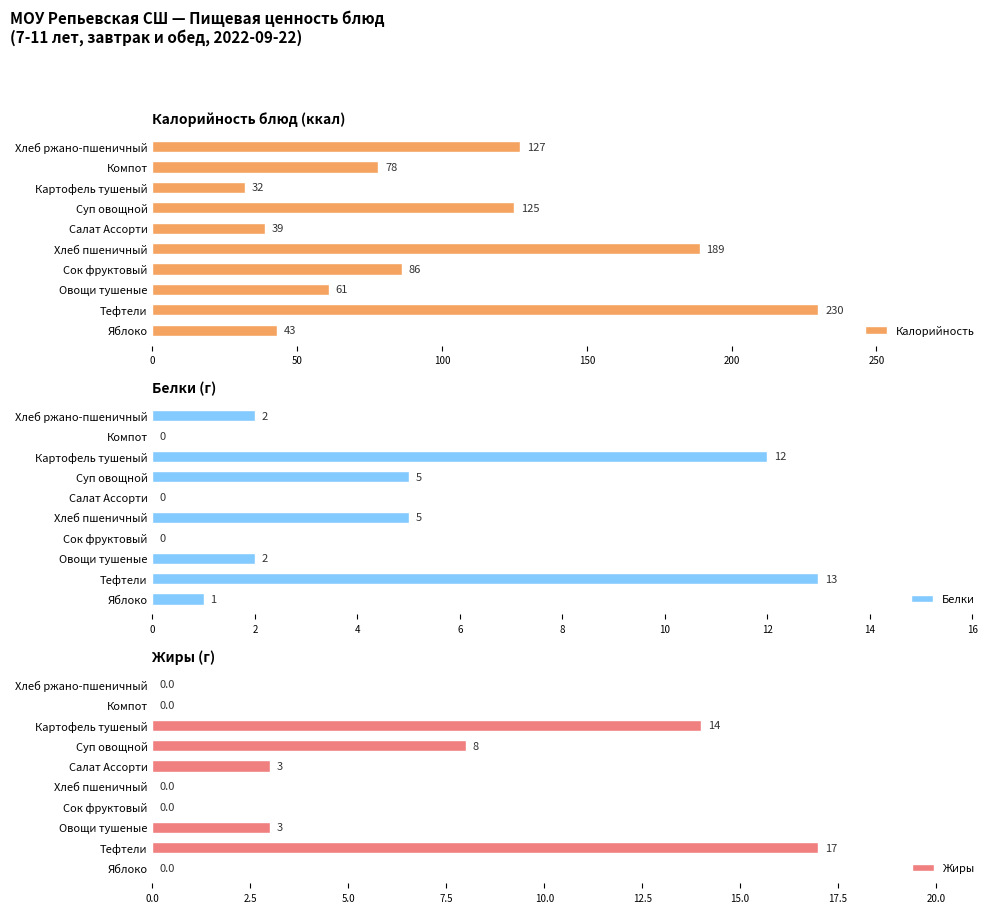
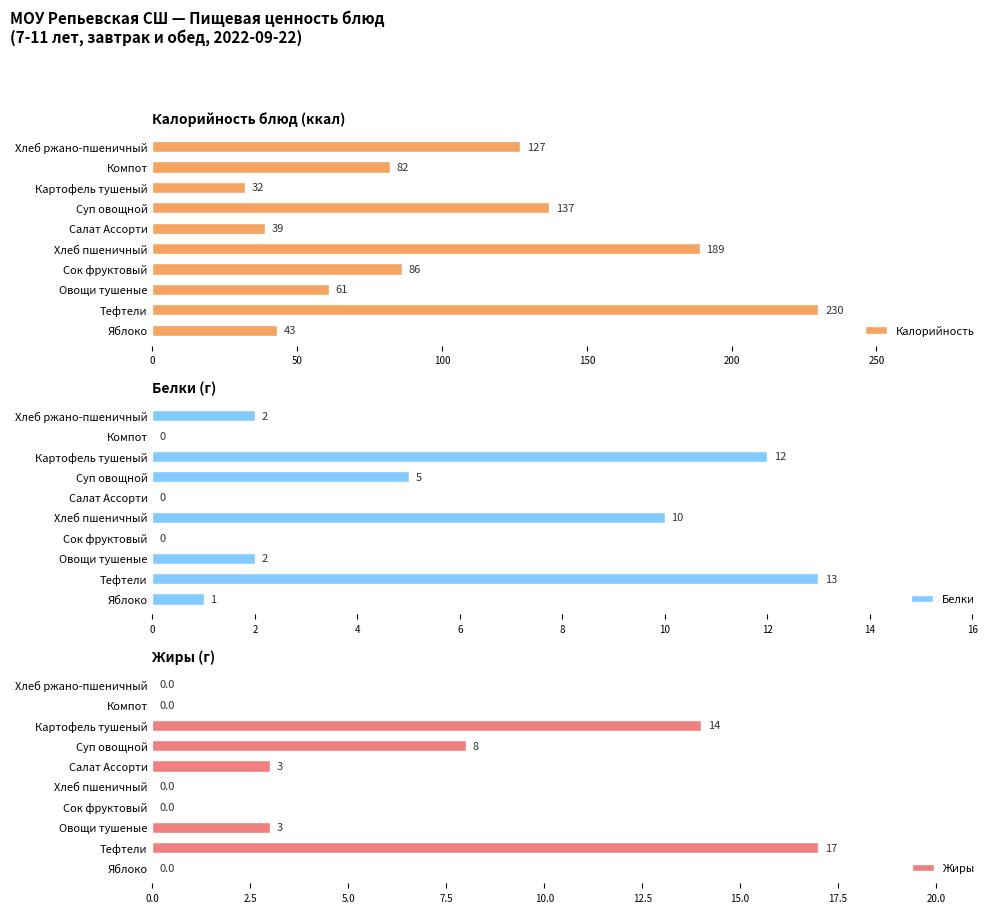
Калорийность блюд (ккал), Компот: 78 -> 82
Калорийность блюд (ккал), Суп овощной: 125 -> 137
Белки (г), Хлеб пшеничный: 5 -> 10
